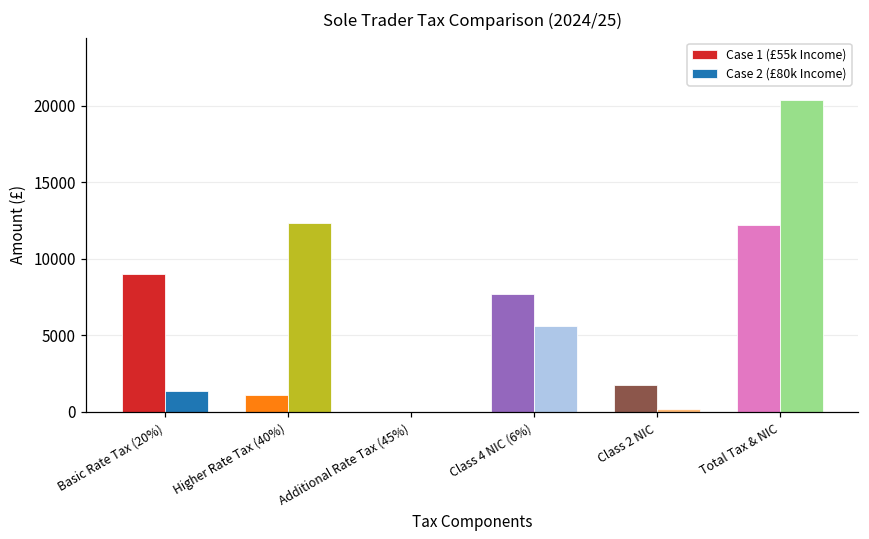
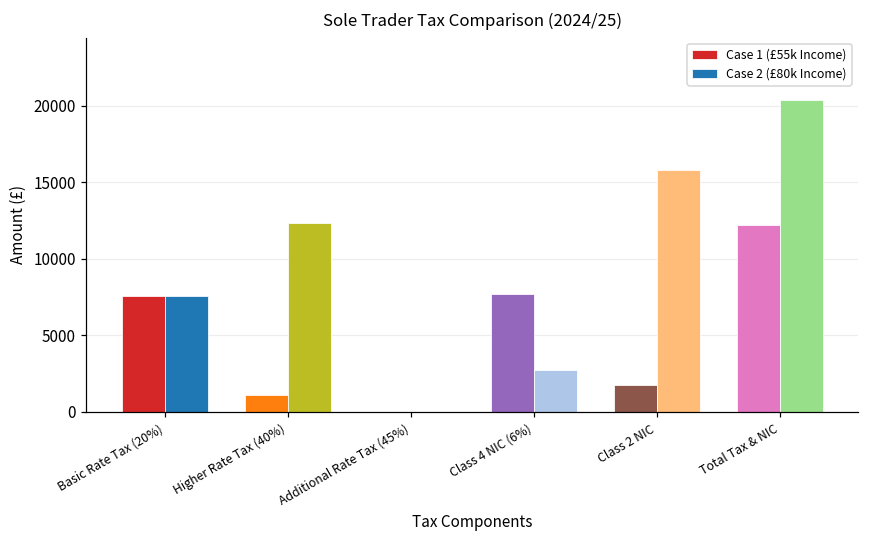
Case 1 (£55k Income), Basic Rate Tax (20%): 9000 -> 7500
Case 2 (£80k Income), Basic Rate Tax (20%): 1300 -> 7500
Case 2 (£80k Income), Class 4 NIC (6%): 5600 -> 2800
Case 2 (£80k Income), Class 2 NIC: 200 -> 15800
